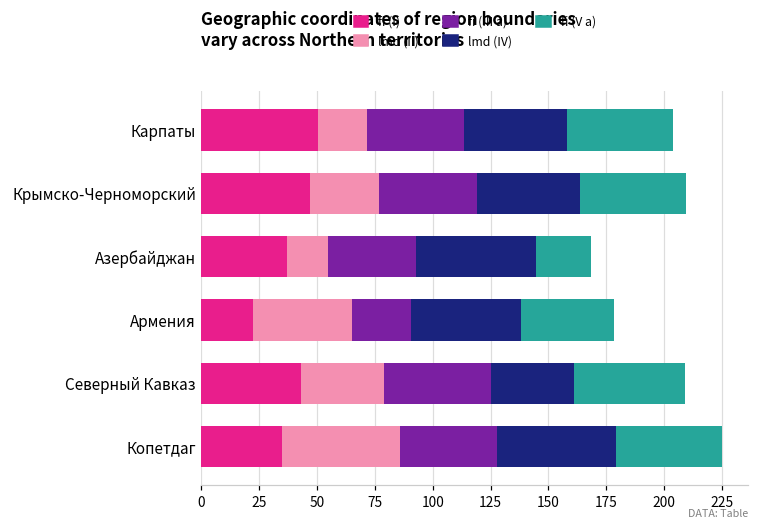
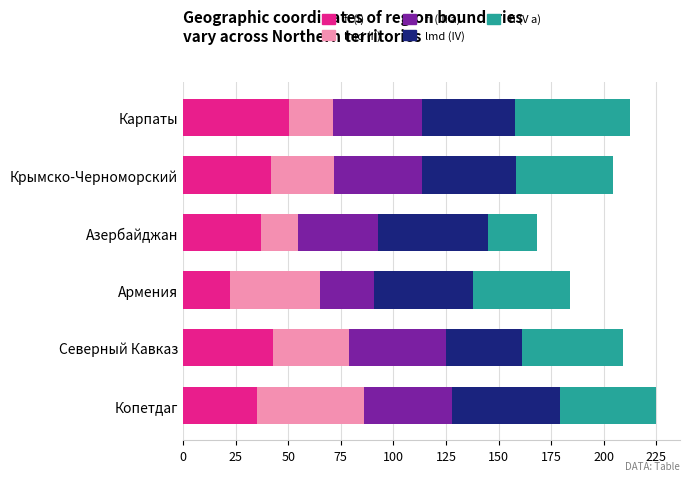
fi (V a), Карпаты: 46 -> 55
fi (I), Крымско-Черноморский: 47 -> 42
fi (V a), Армения: 40 -> 46
